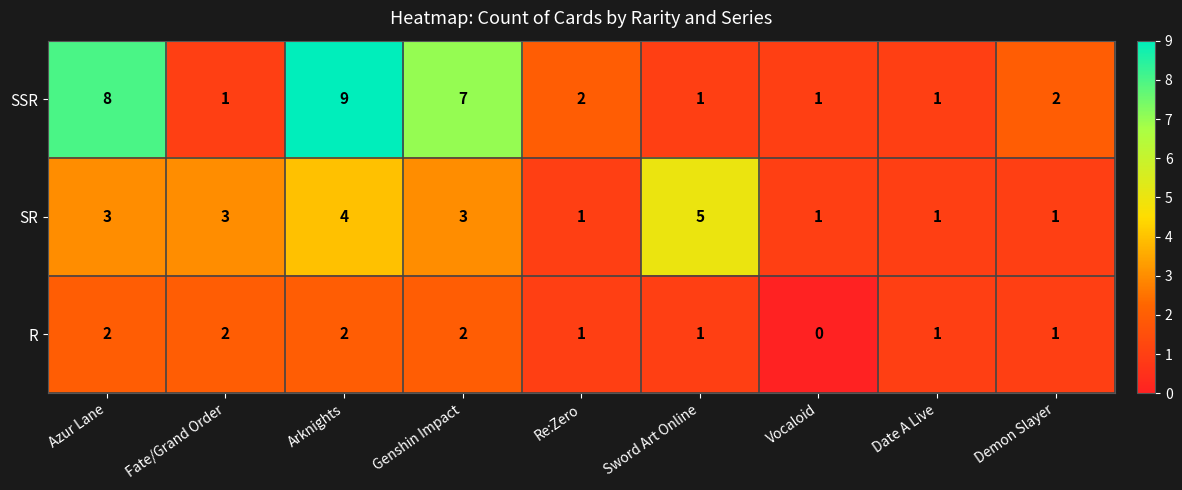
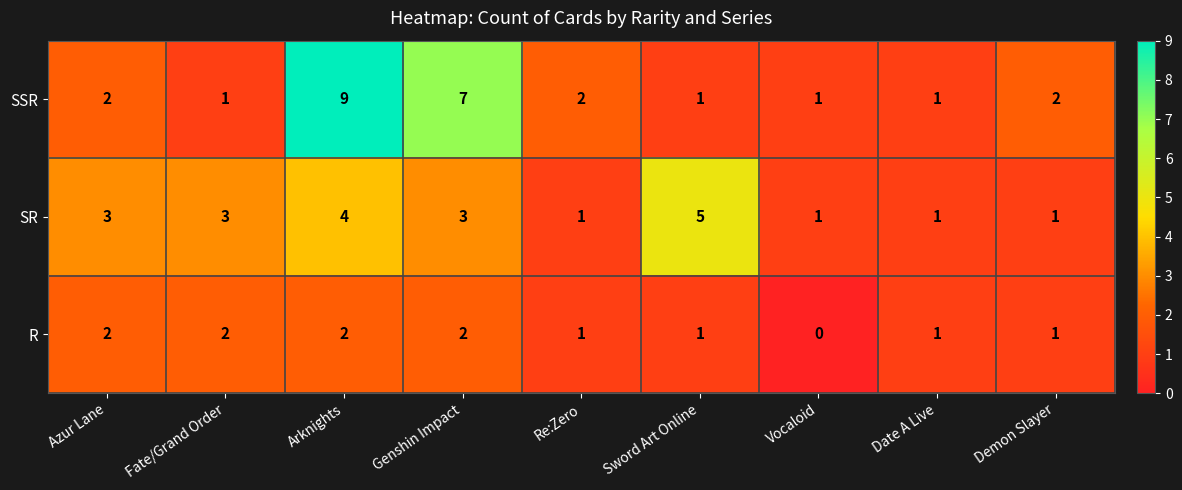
SSR, Azur Lane: 8 -> 2
